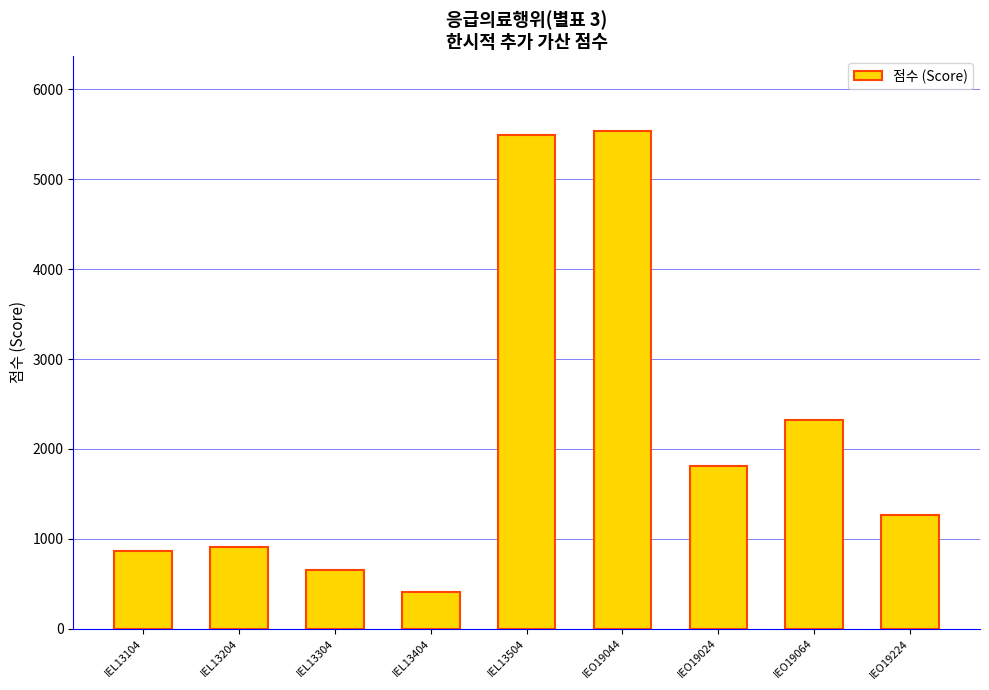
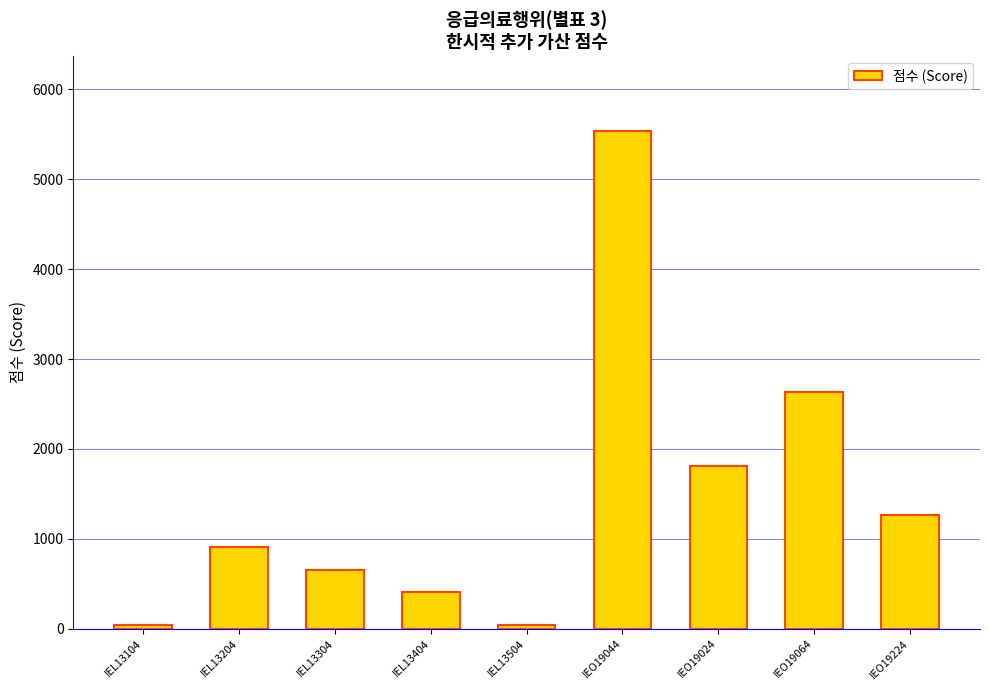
IEL13104: 900 -> 0
IEL13504: 5500 -> 0
IEO19064: 2300 -> 2600
